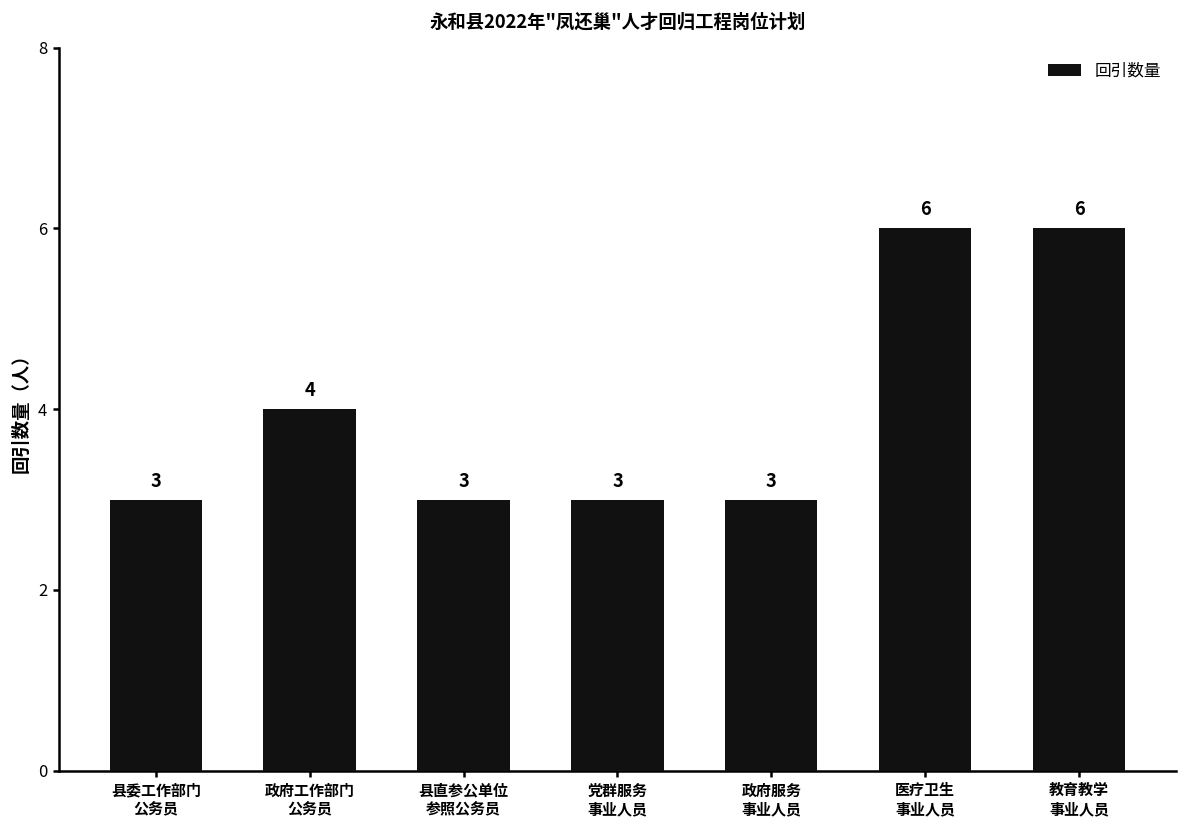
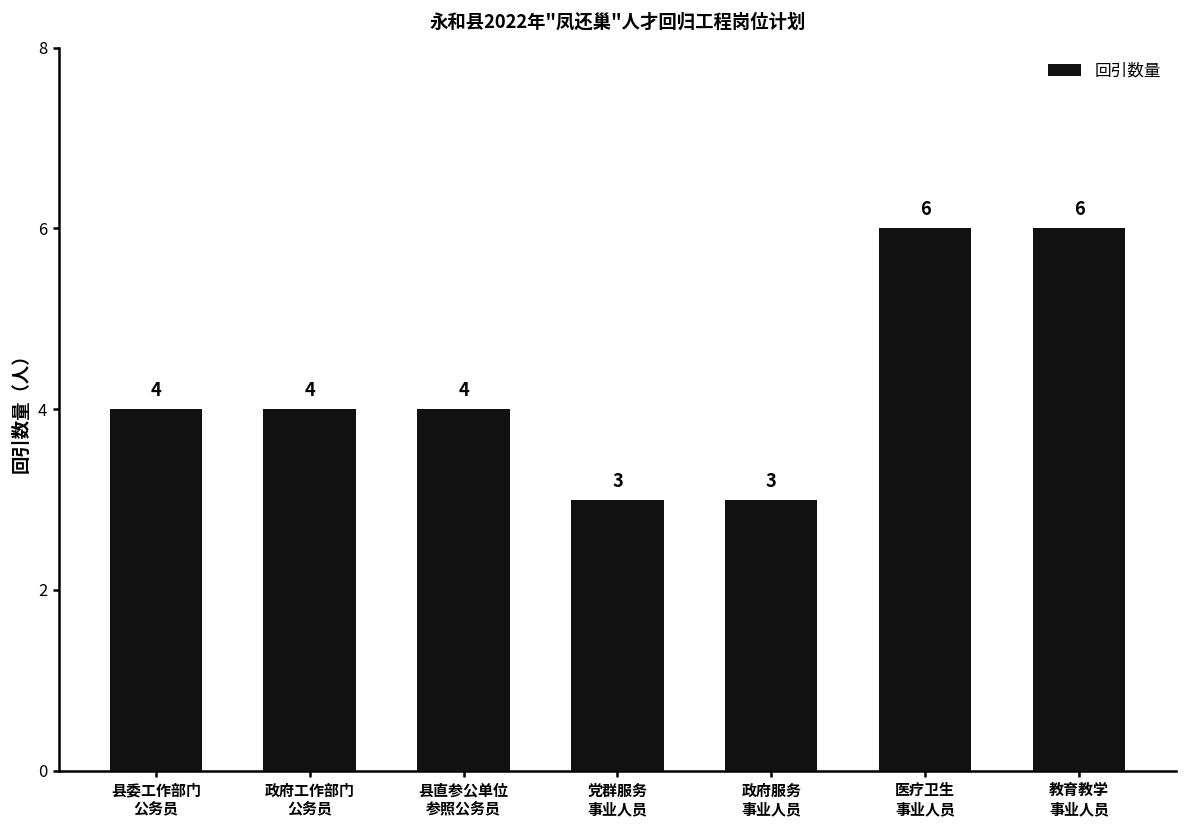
县委工作部门 公务员: 3 -> 4
县直参公单位 参照公务员: 3 -> 4
